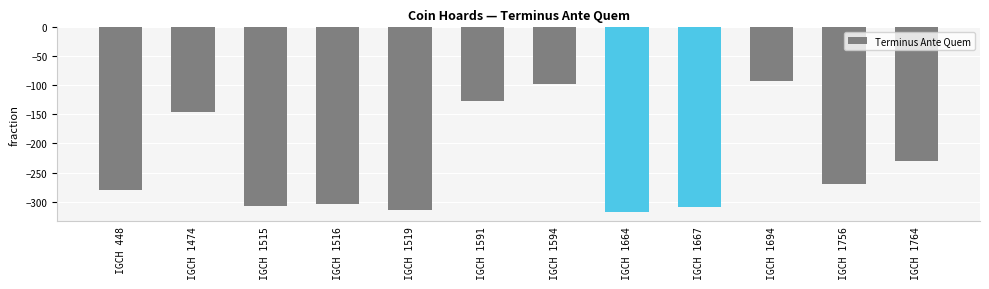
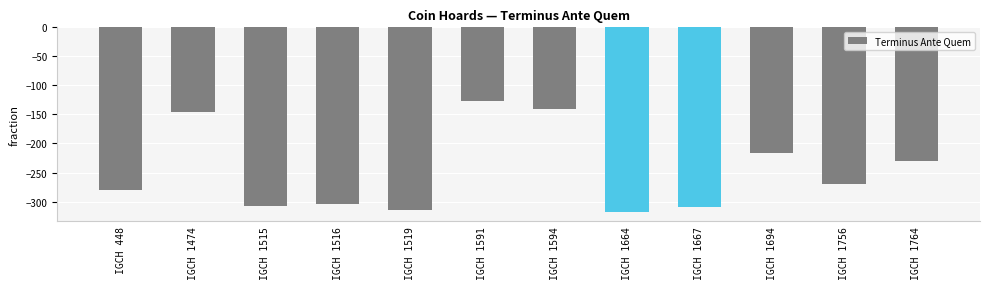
IGCH 1594: -100 -> -140
IGCH 1694: -90 -> -220
